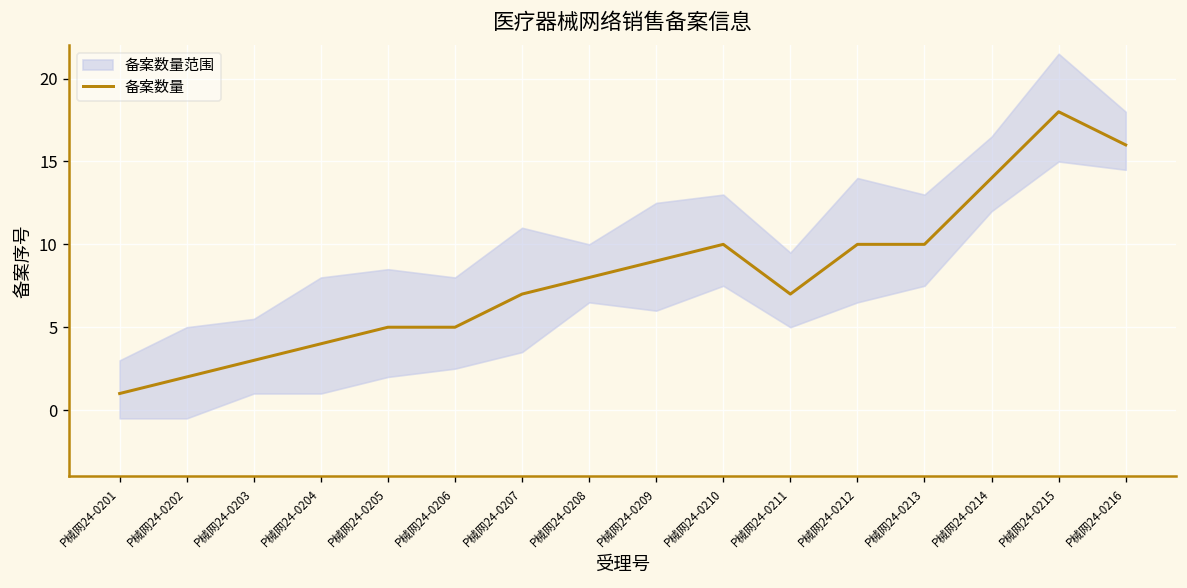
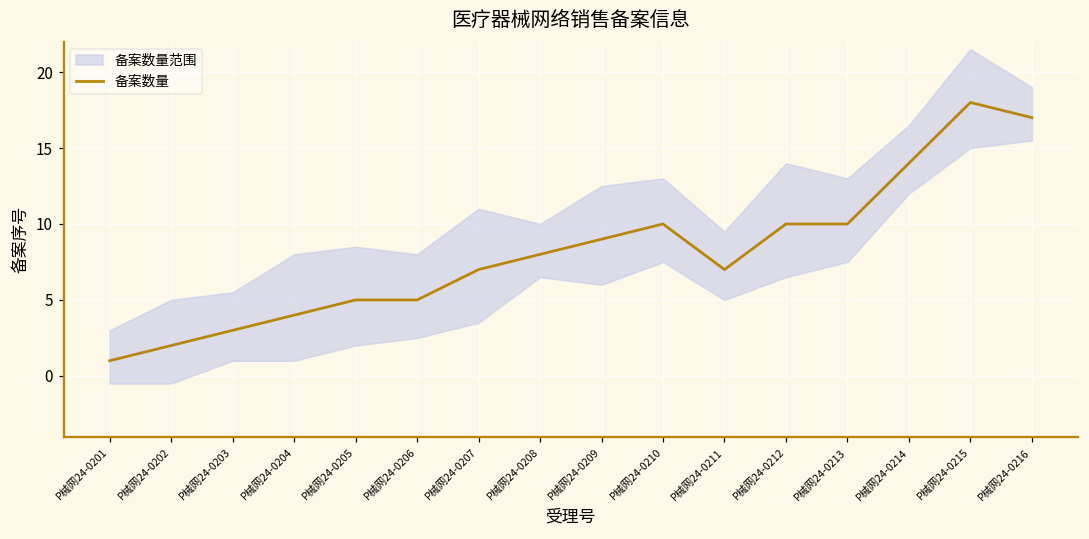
备案数量, P械网24-0216: 16 -> 17
